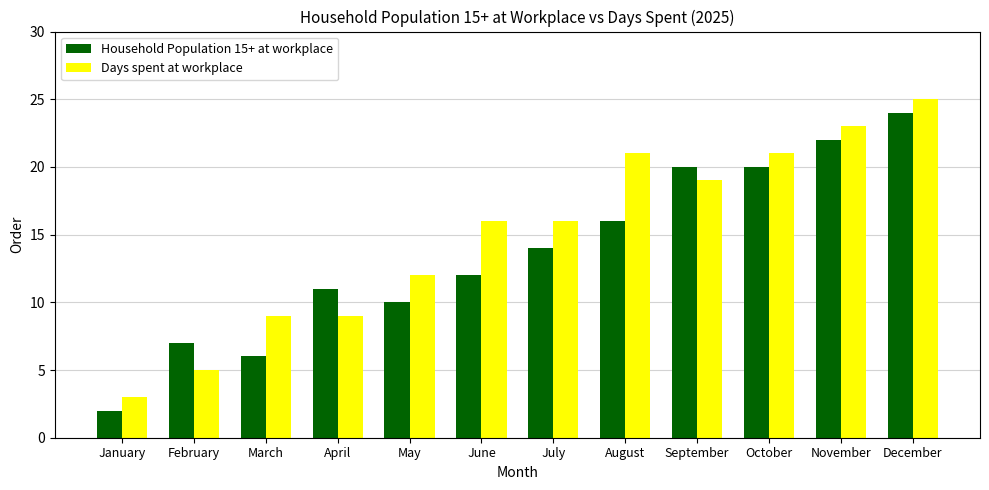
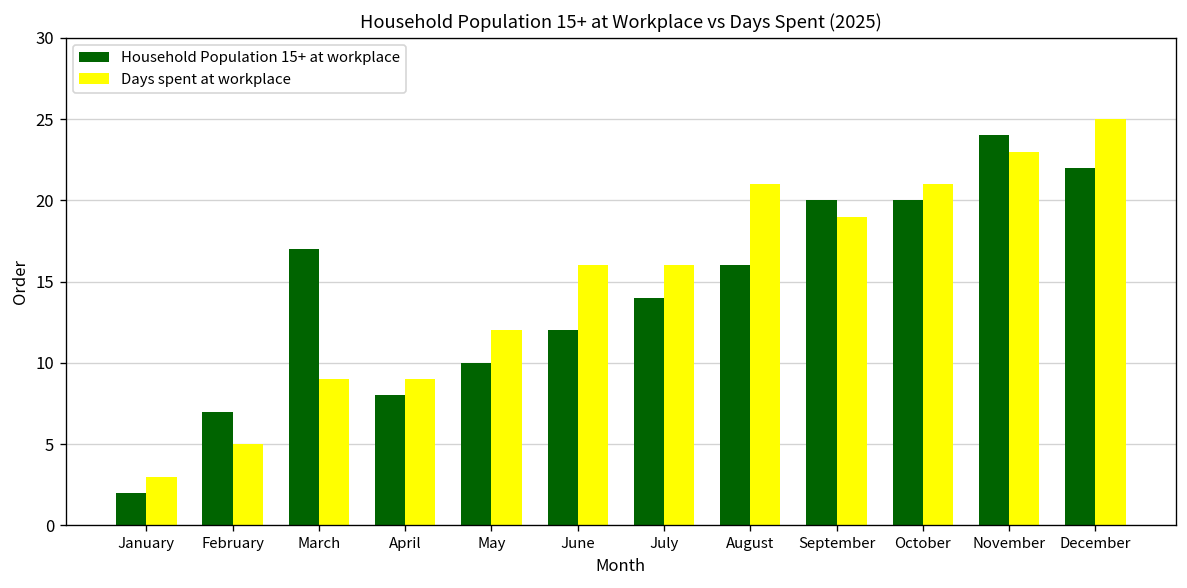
Household Population 15+ at workplace, March: 6 -> 17
Household Population 15+ at workplace, April: 11 -> 8
Household Population 15+ at workplace, November: 22 -> 24
Household Population 15+ at workplace, December: 24 -> 22
